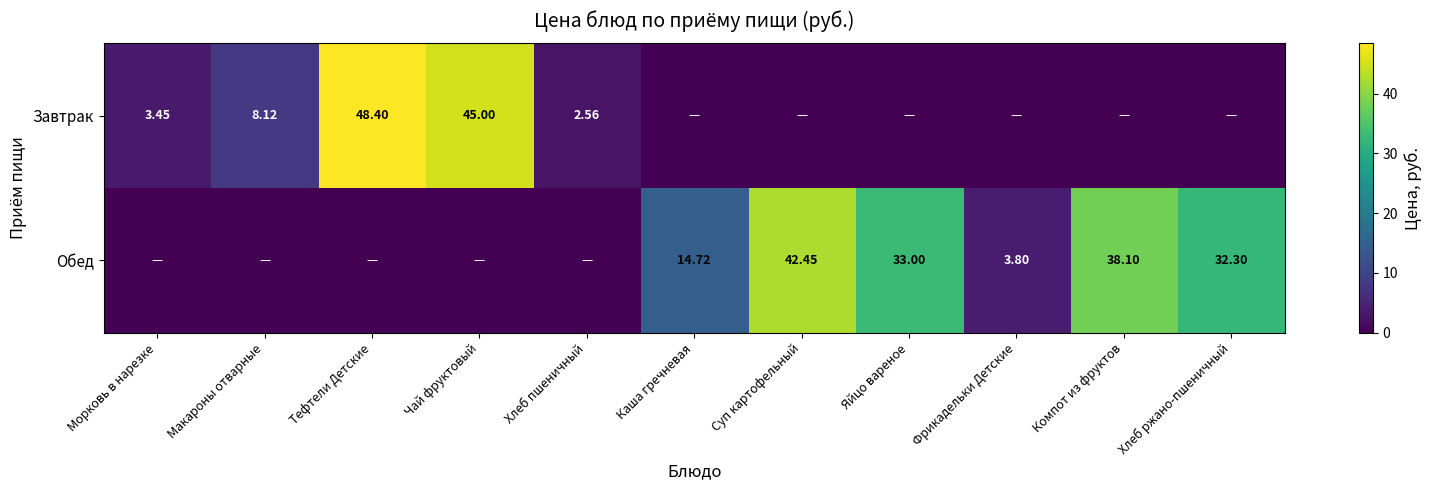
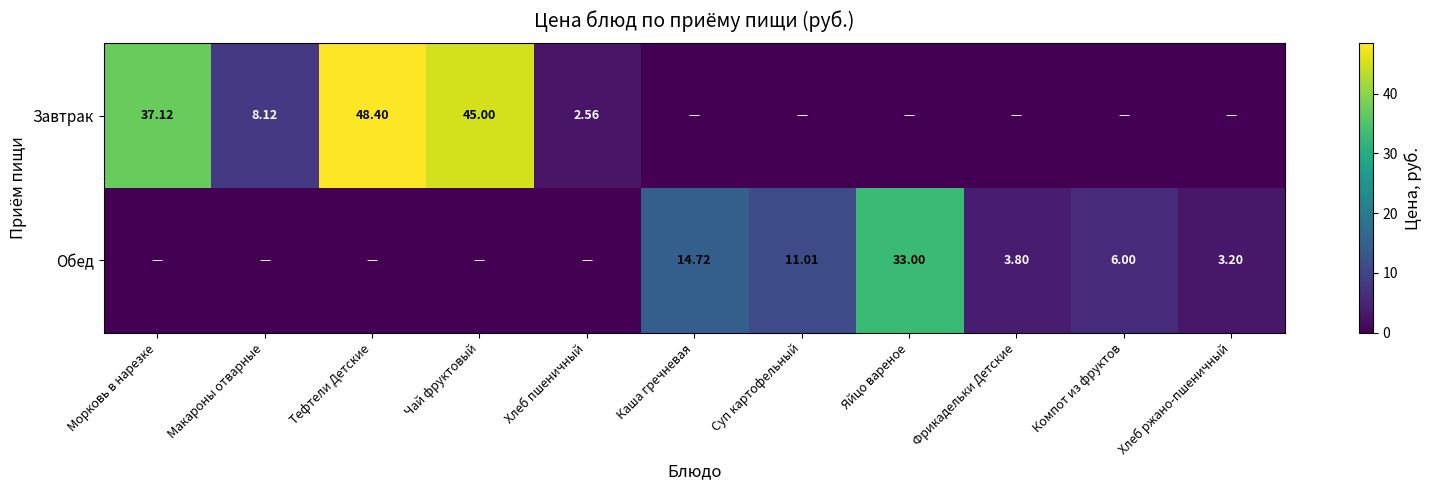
Завтрак, Морковь в нарезке: 3.45 -> 37.12
Обед, Суп картофельный: 42.45 -> 11.01
Обед, Компот из фруктов: 38.10 -> 6.00
Обед, Хлеб ржано-пшеничный: 32.30 -> 3.20
